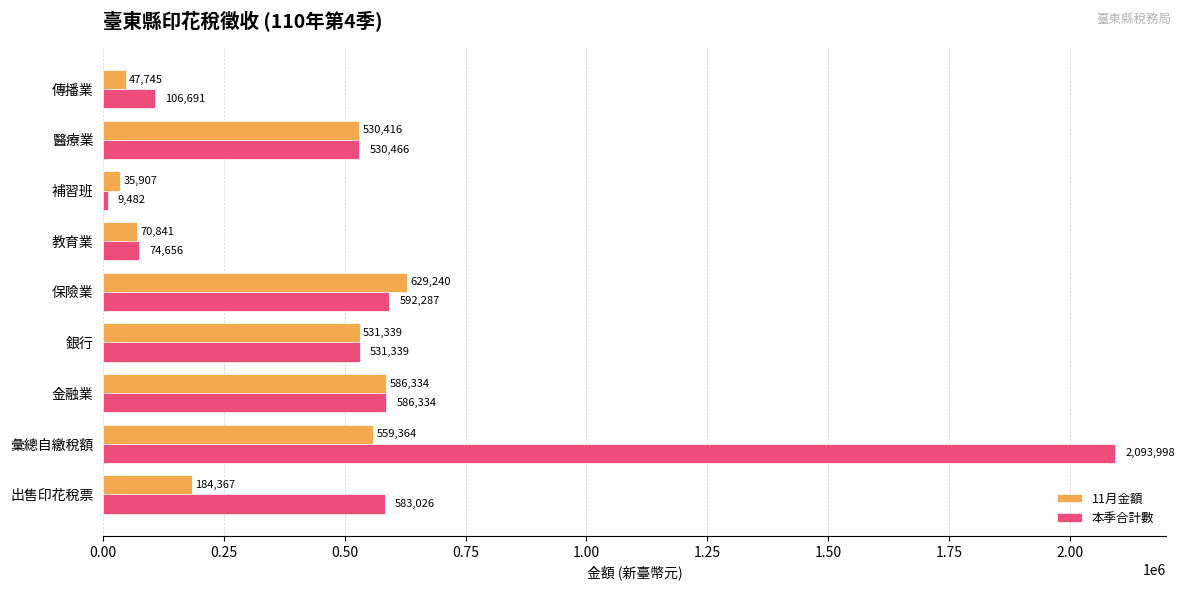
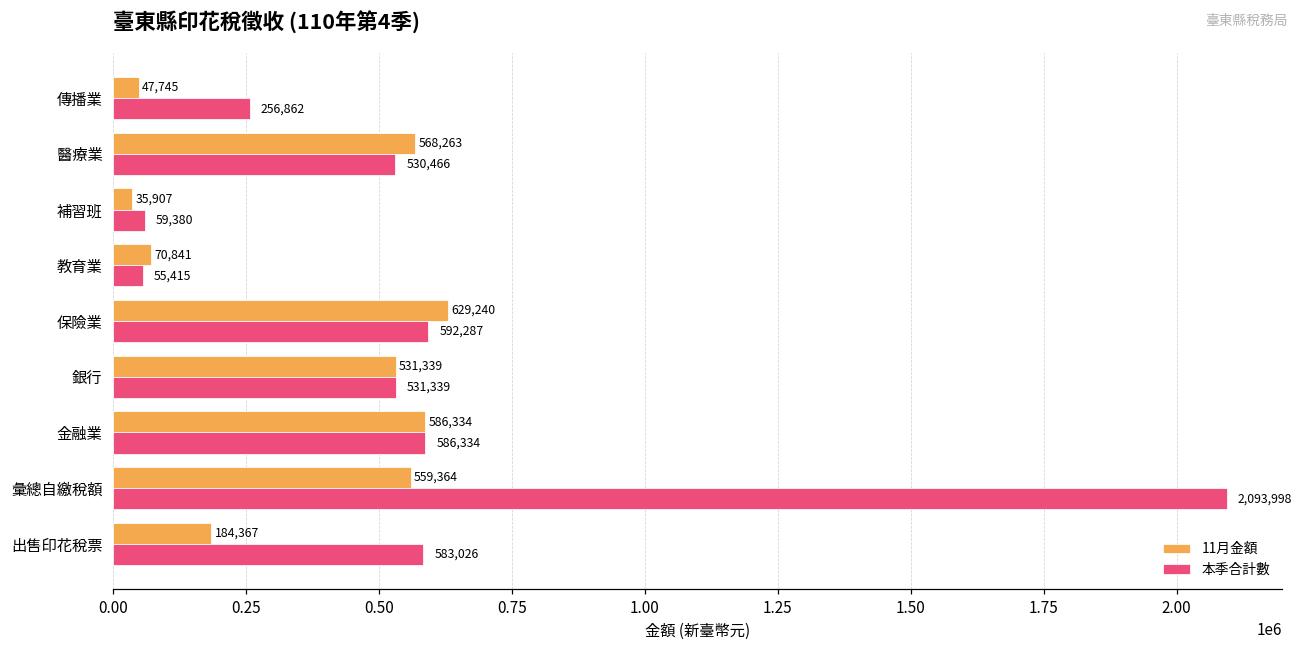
本季合計數, 傳播業: 106,691 -> 256,862
11月金額, 醫療業: 530,416 -> 568,263
本季合計數, 補習班: 9,482 -> 59,380
本季合計數, 教育業: 74,656 -> 55,415
